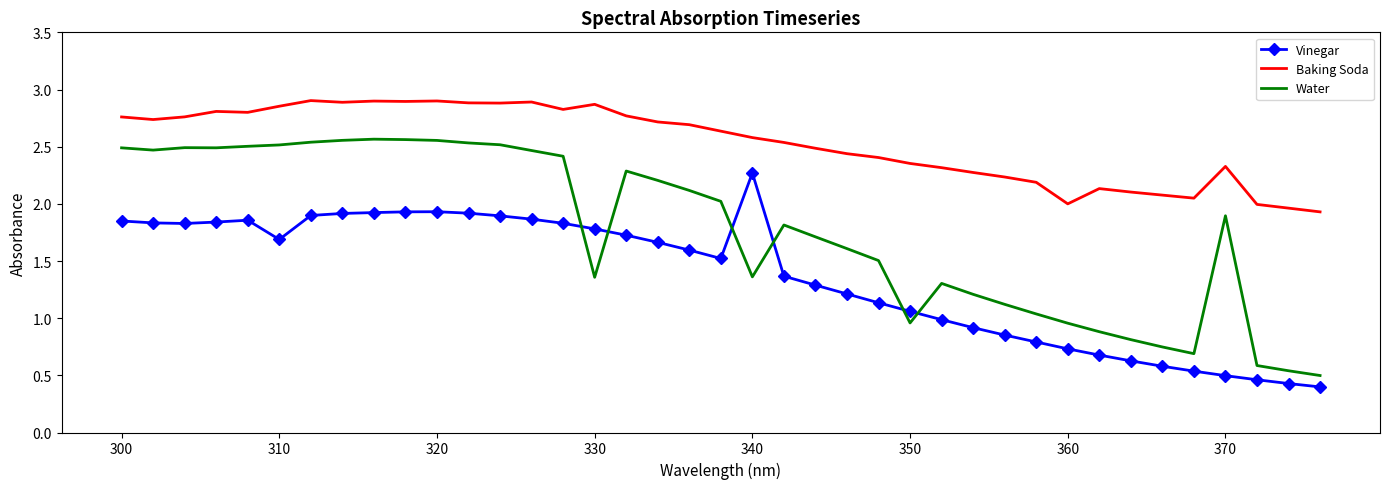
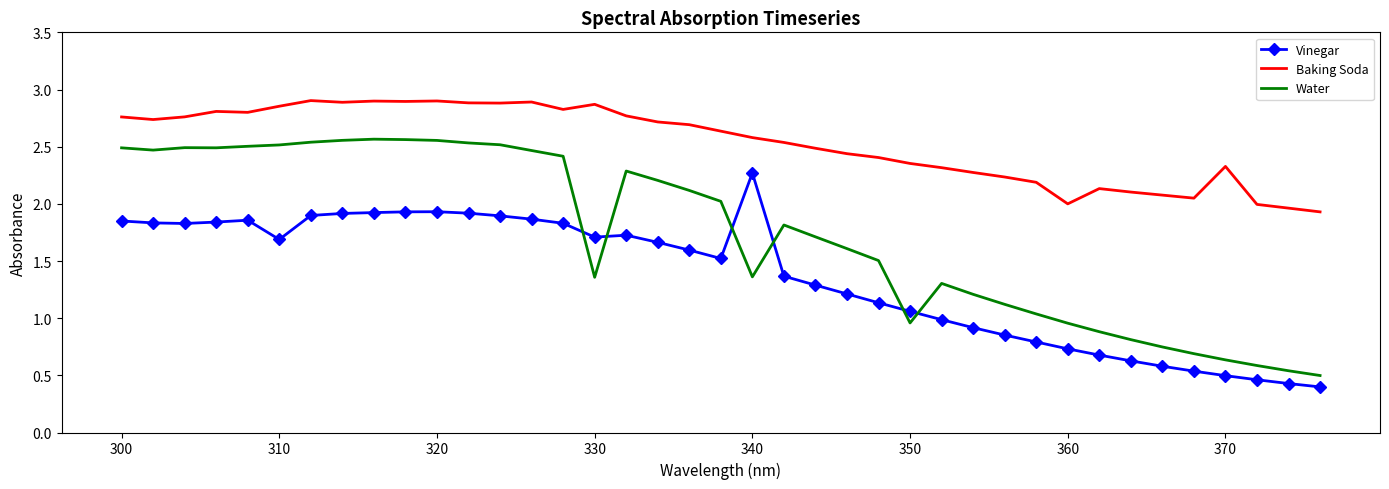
Vinegar, 330: 1.78 -> 1.71
Water, 370: 1.90 -> 0.64
